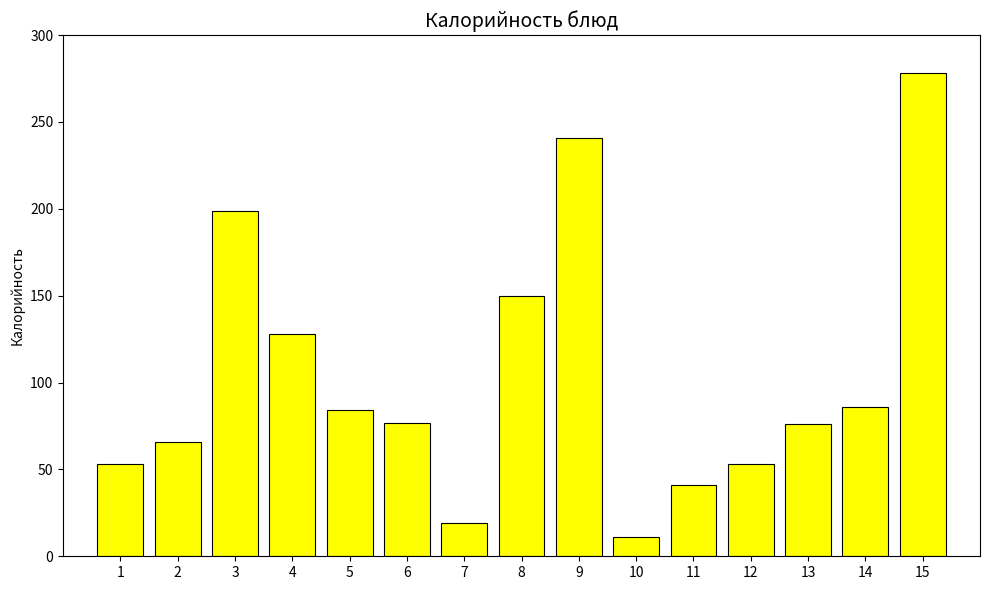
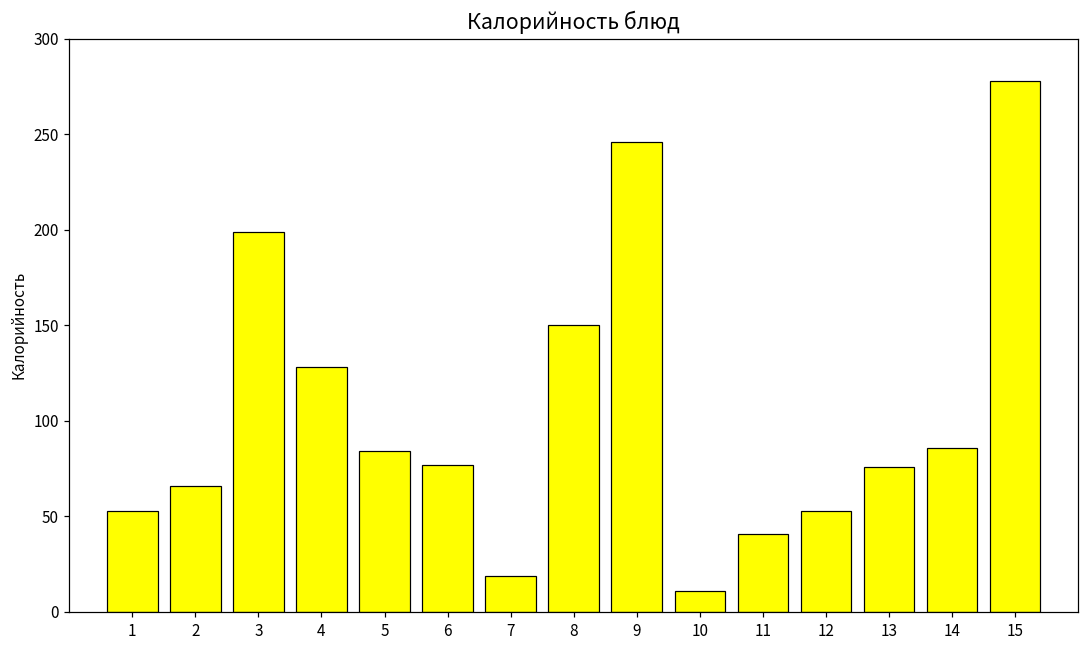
9: 241 -> 246
